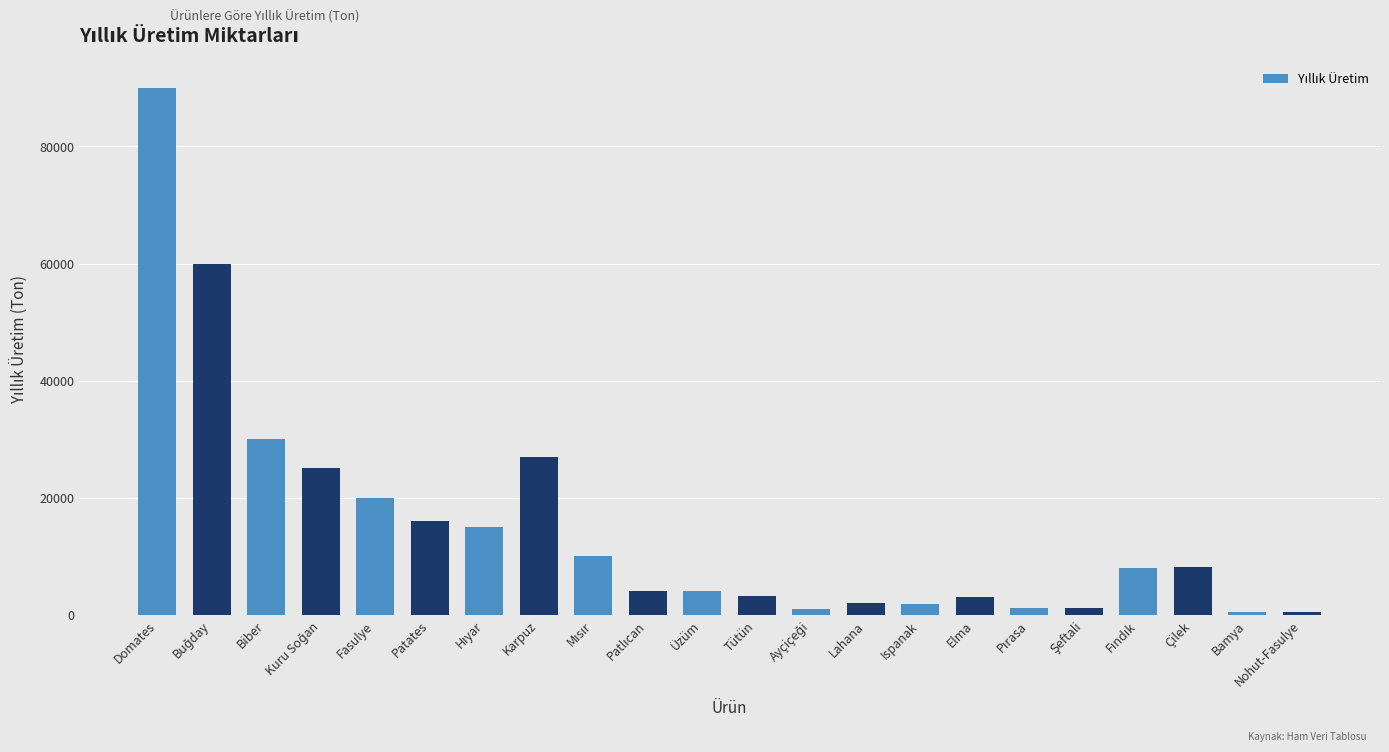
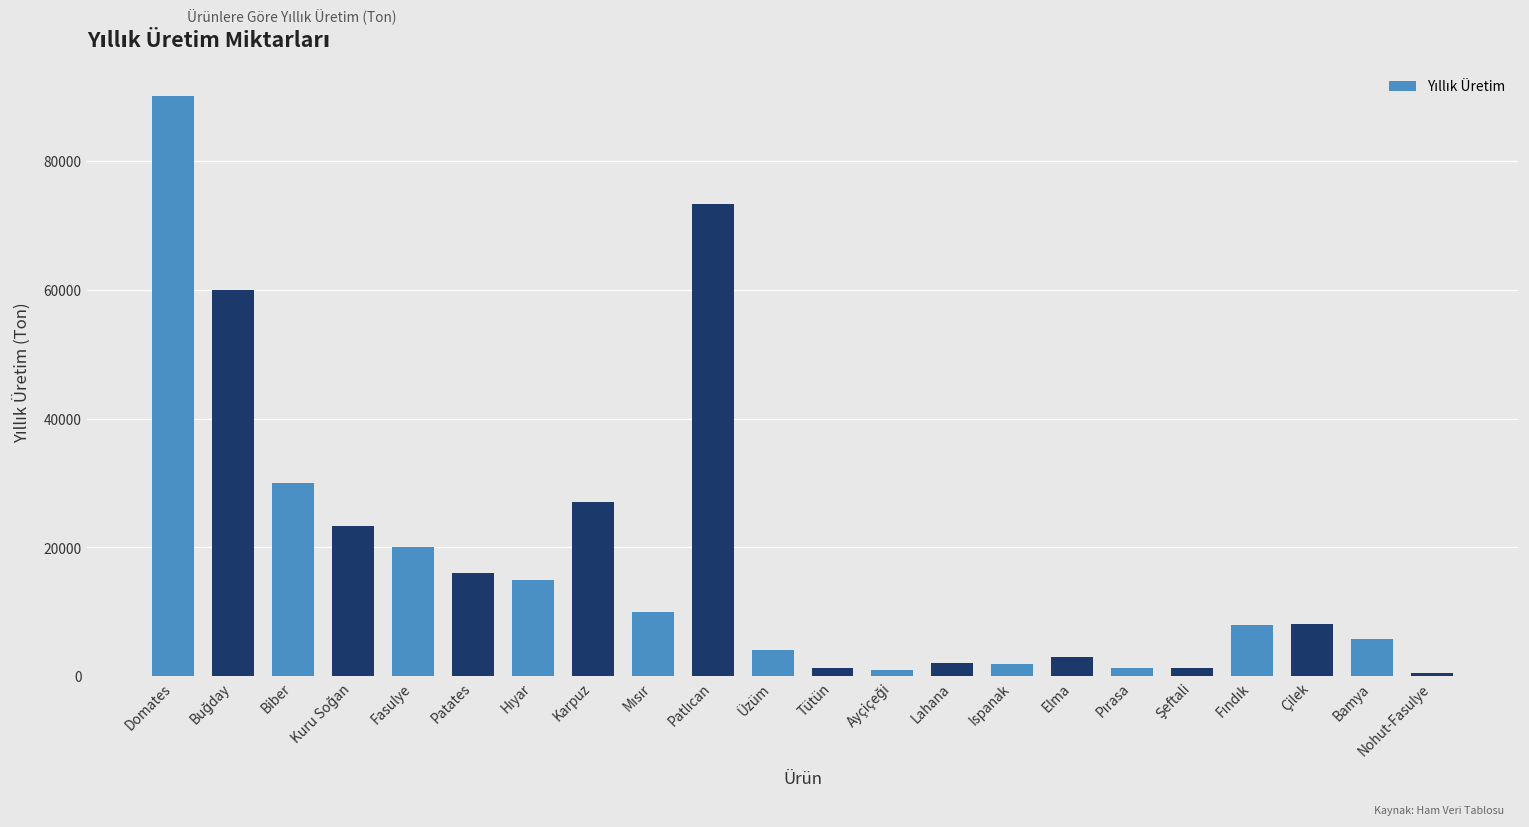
Kuru Soğan: 25000 -> 23000
Patlıcan: 4000 -> 73000
Tütün: 3000 -> 1000
Bamya: 1000 -> 6000
